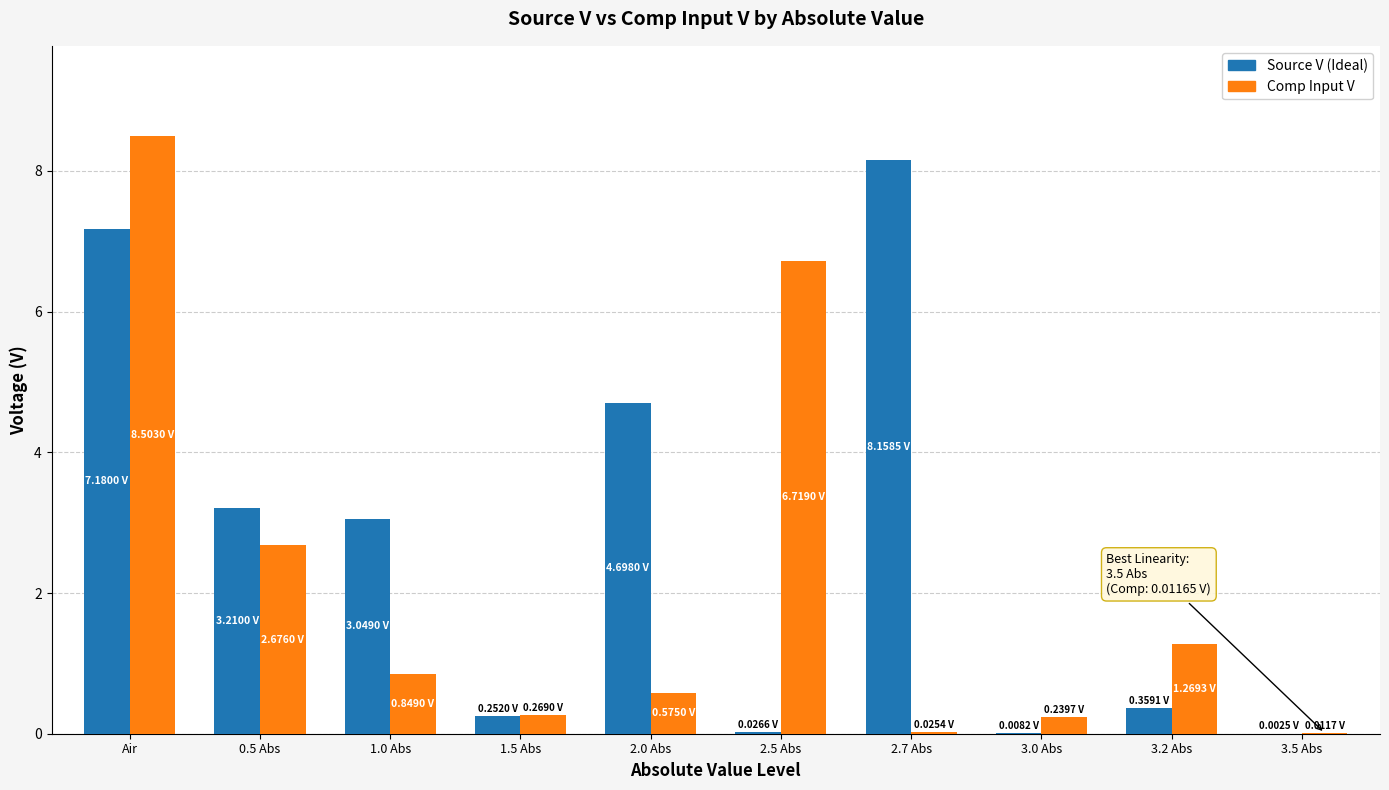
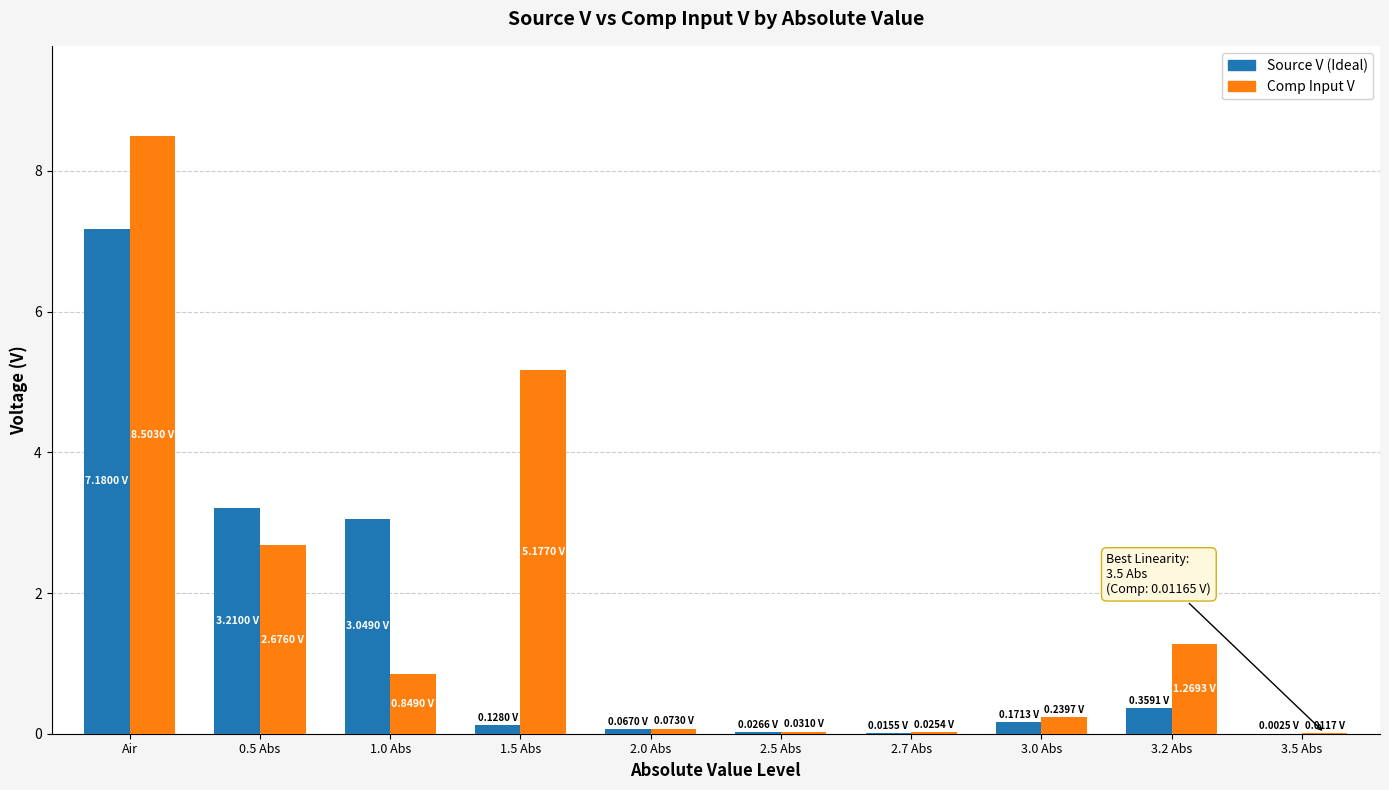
Source V (Ideal), 1.5 Abs: 0.2520 -> 0.1280
Comp Input V, 1.5 Abs: 0.2690 -> 5.1770
Source V (Ideal), 2.0 Abs: 4.6980 -> 0.0670
Comp Input V, 2.0 Abs: 0.5750 -> 0.0730
Comp Input V, 2.5 Abs: 6.7190 -> 0.0310
Source V (Ideal), 2.7 Abs: 8.1585 -> 0.0155
Source V (Ideal), 3.0 Abs: 0.0082 -> 0.1713
